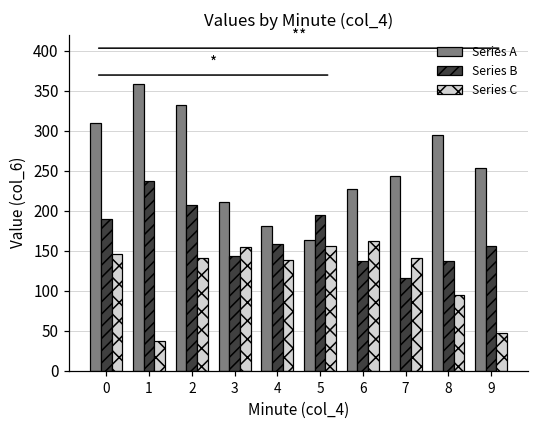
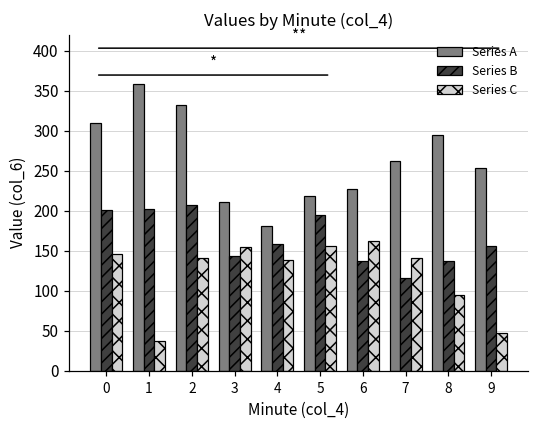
Series B, 0: 190 -> 200
Series B, 1: 240 -> 200
Series A, 5: 160 -> 220
Series A, 7: 240 -> 260
